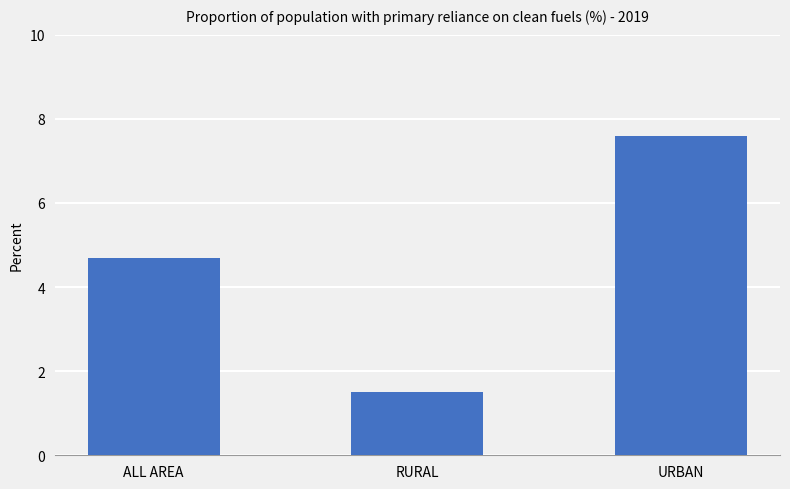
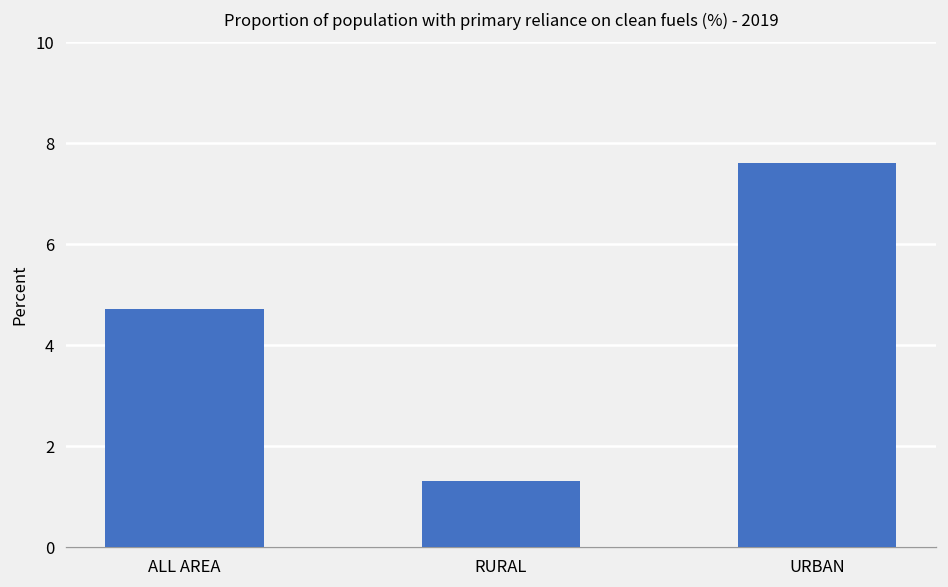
RURAL: 1.5 -> 1.3
